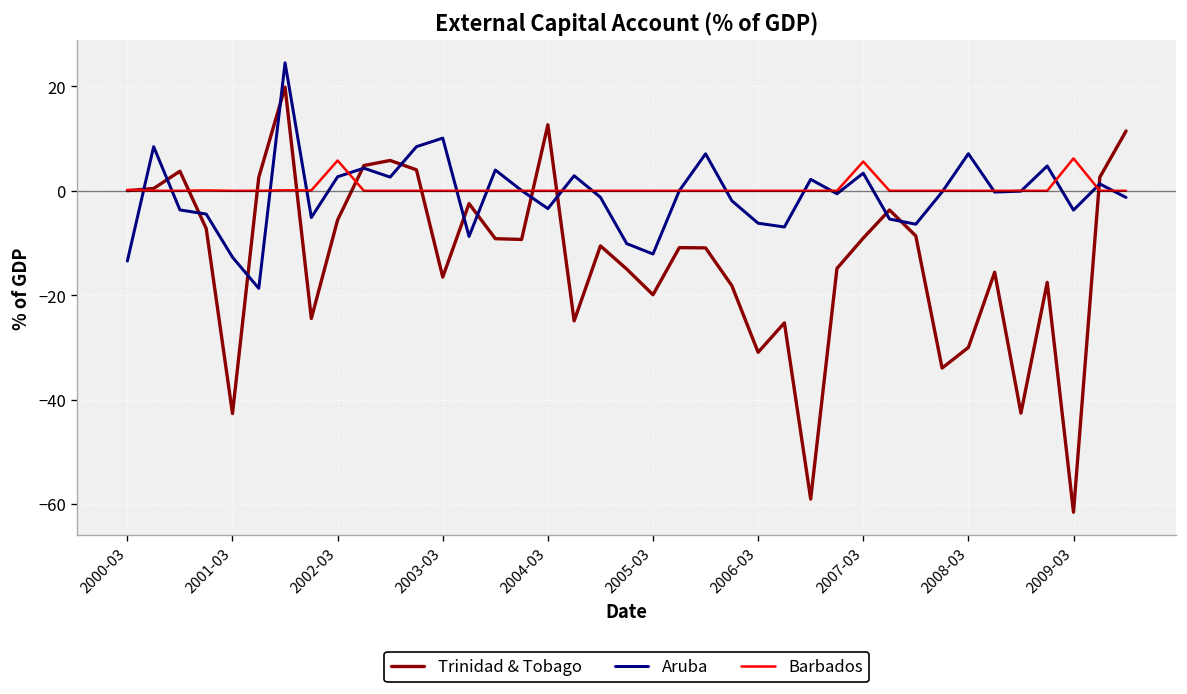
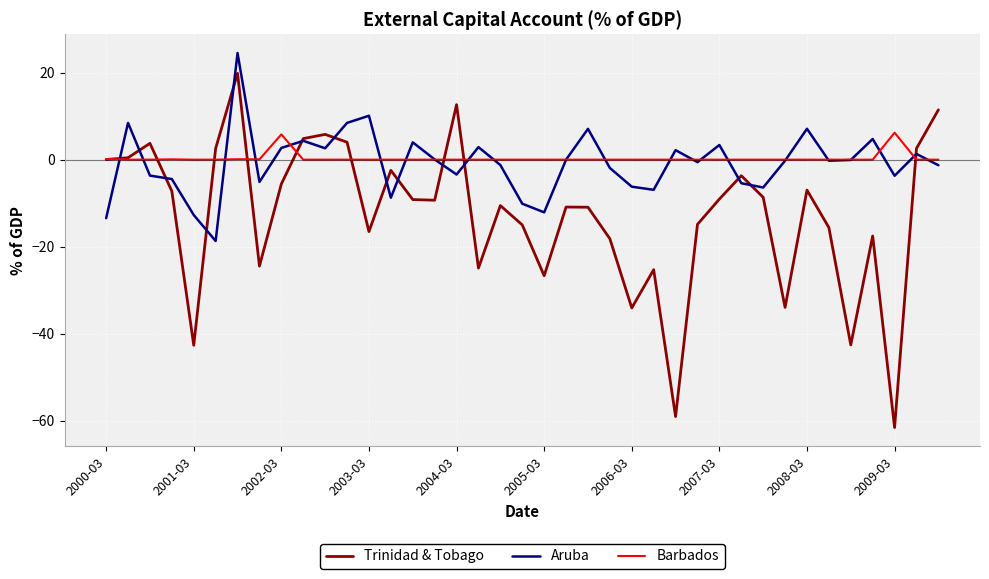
Trinidad & Tobago, 2005-03: -20 -> -27
Trinidad & Tobago, 2006-03: -31 -> -34
Barbados, 2007-03: 6 -> 0
Trinidad & Tobago, 2008-03: -30 -> -7
